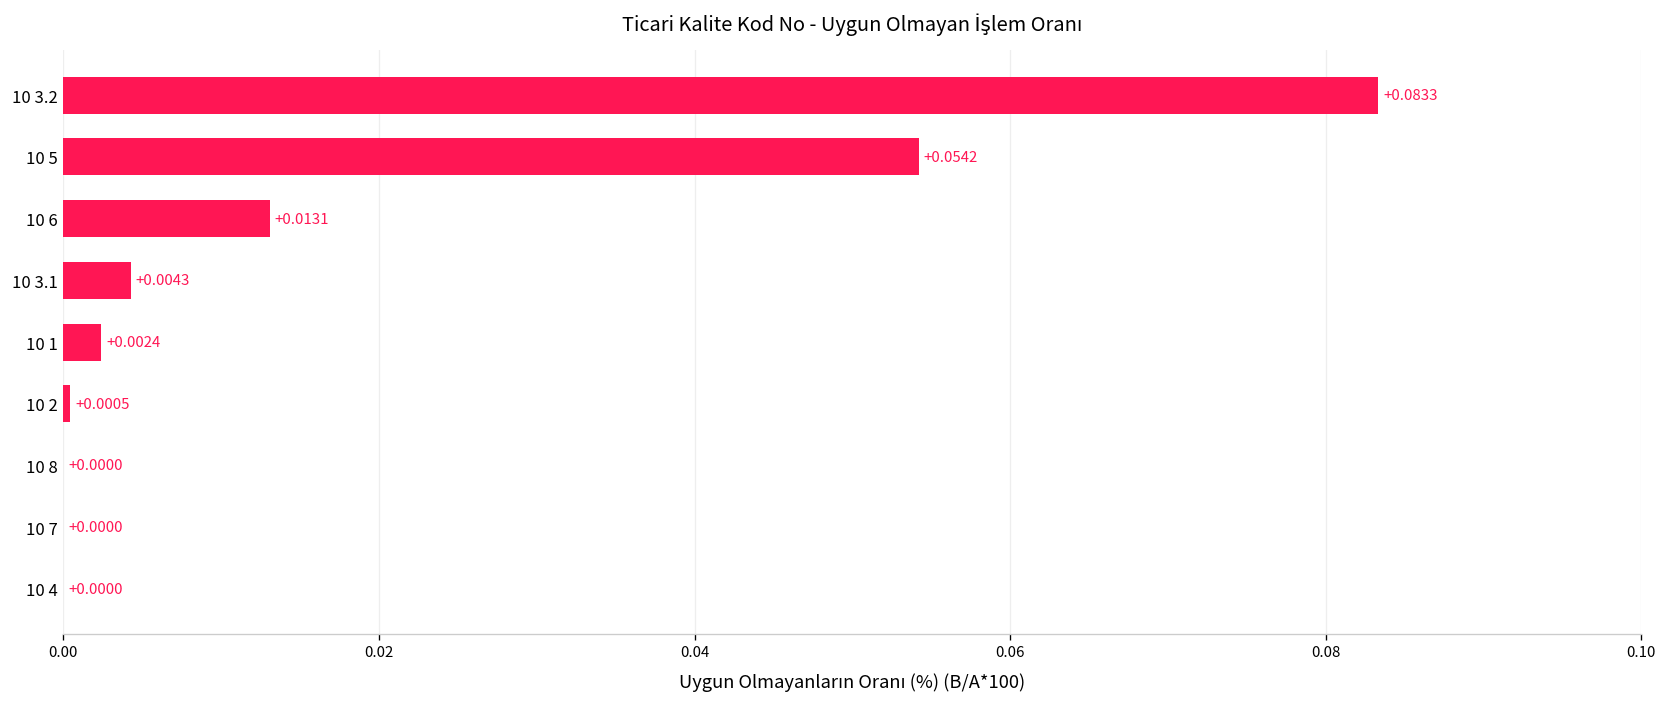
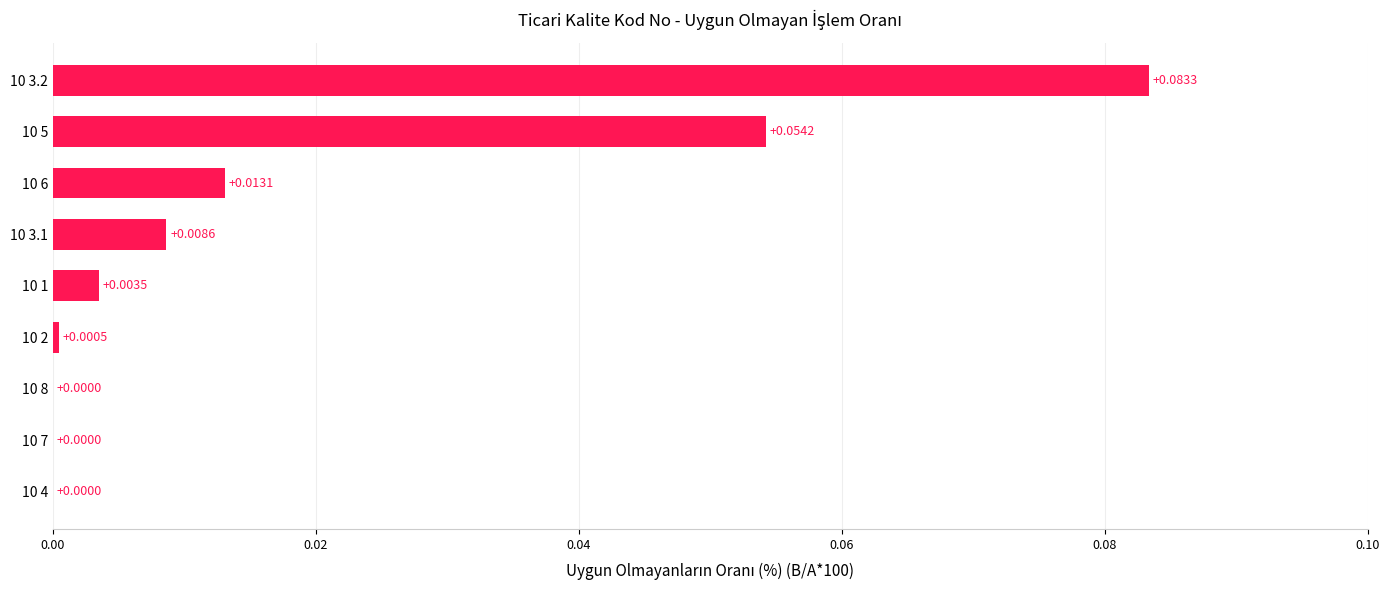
10 3.1: +0.0043 -> +0.0086
10 1: +0.0024 -> +0.0035
